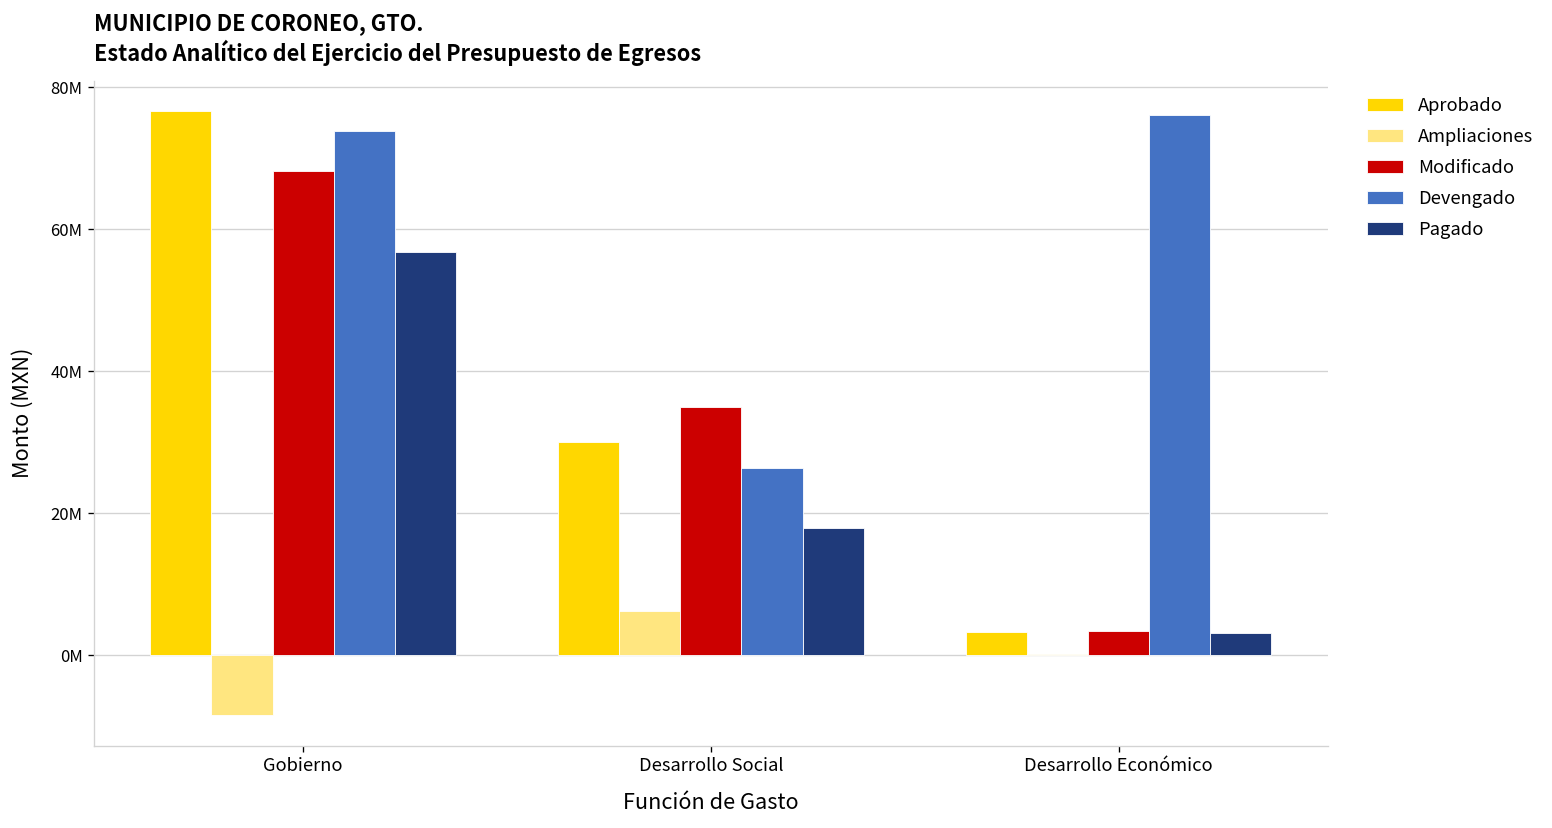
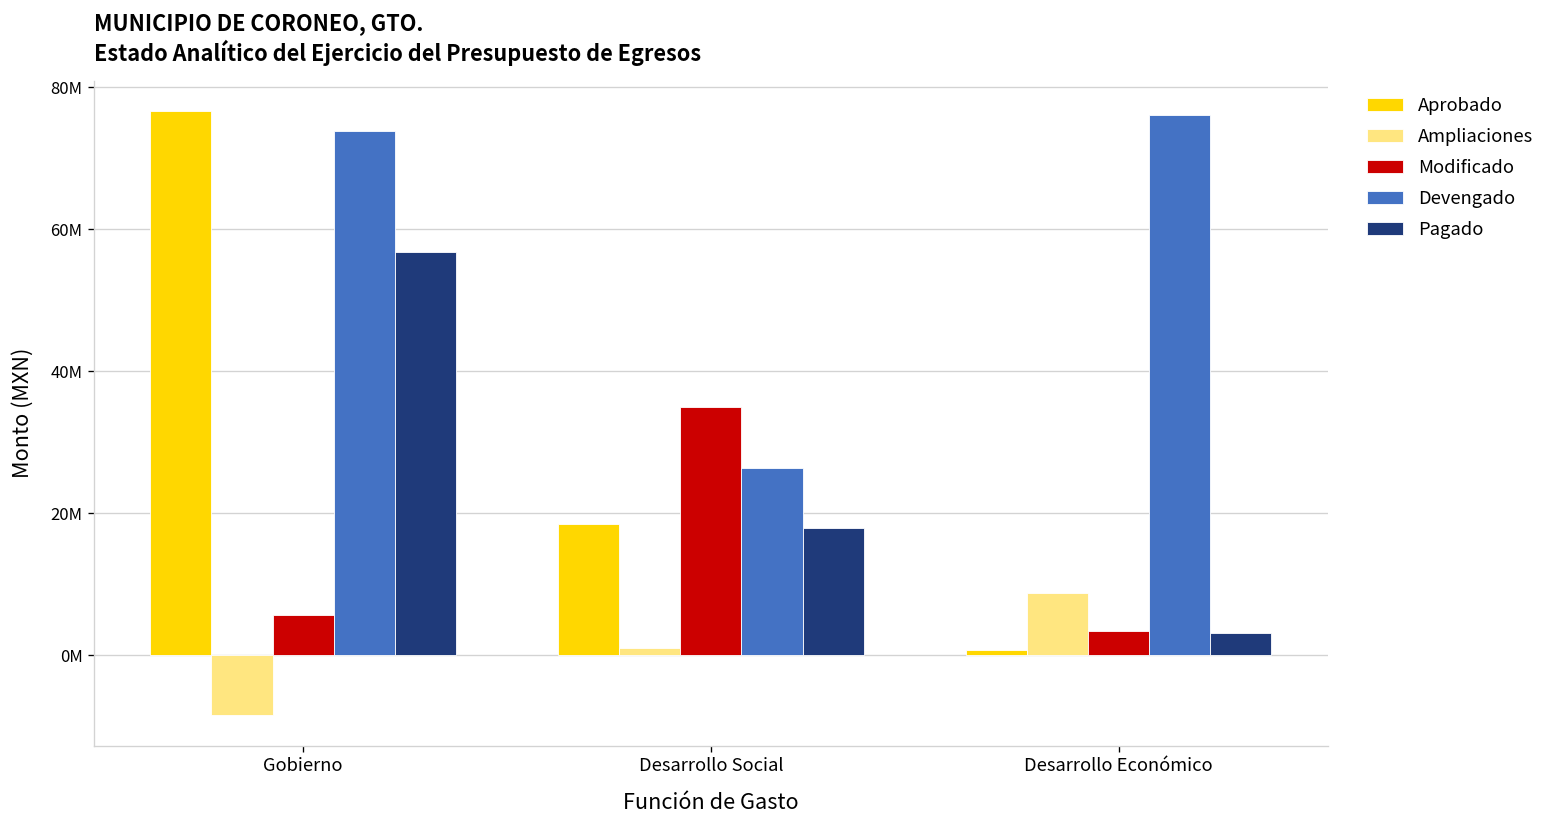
Modificado, Gobierno: 68000000 -> 6000000
Aprobado, Desarrollo Social: 30000000 -> 18000000
Ampliaciones, Desarrollo Social: 6000000 -> 1000000
Aprobado, Desarrollo Económico: 3000000 -> 1000000
Ampliaciones, Desarrollo Económico: 0 -> 9000000
